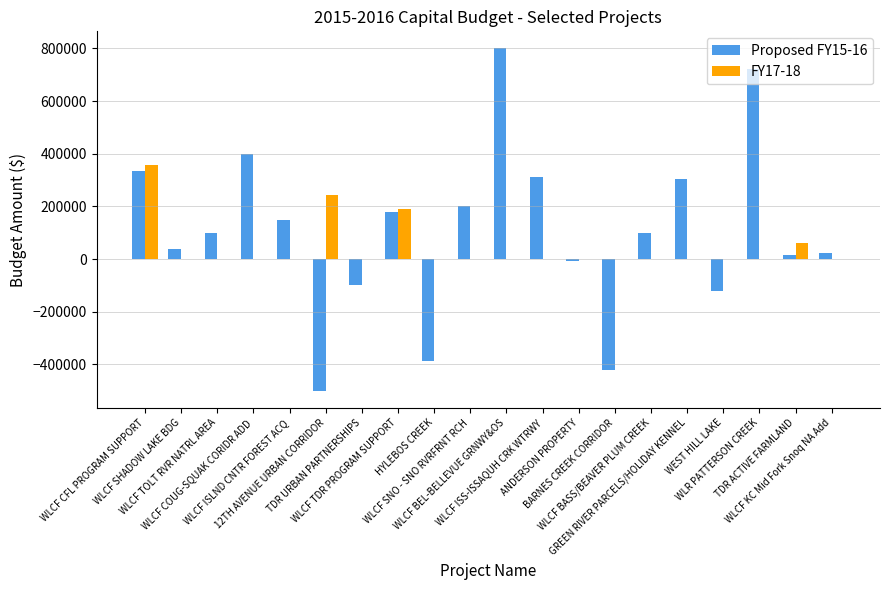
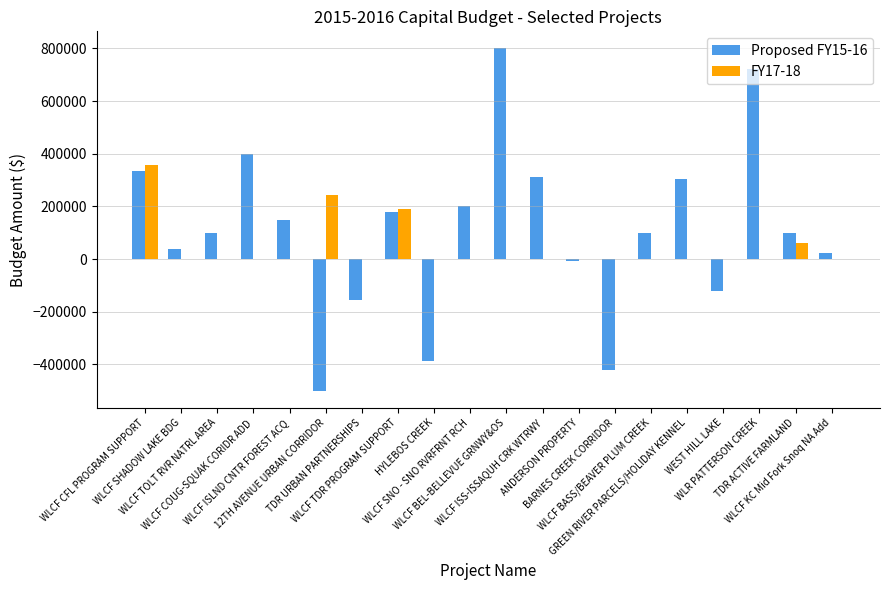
Proposed FY15-16, TDR URBAN PARTNERSHIPS: -100000 -> -160000
Proposed FY15-16, TDR ACTIVE FARMLAND: 20000 -> 100000
